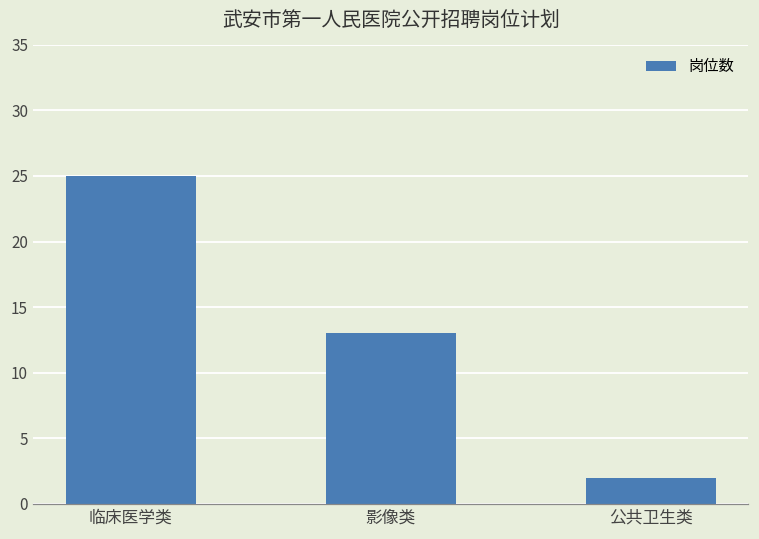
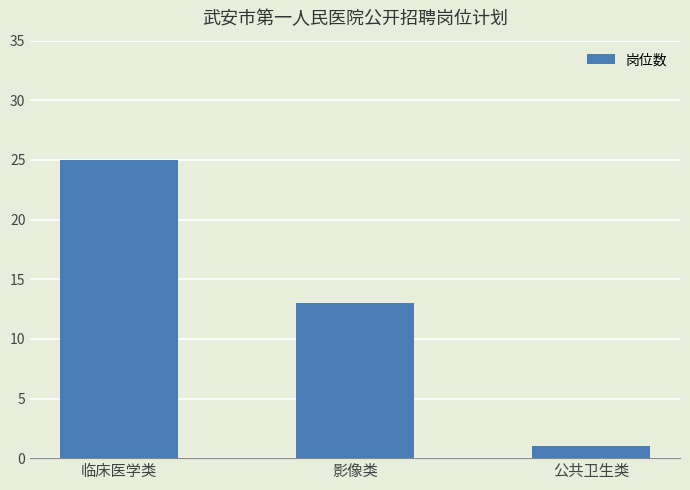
公共卫生类: 2 -> 1
